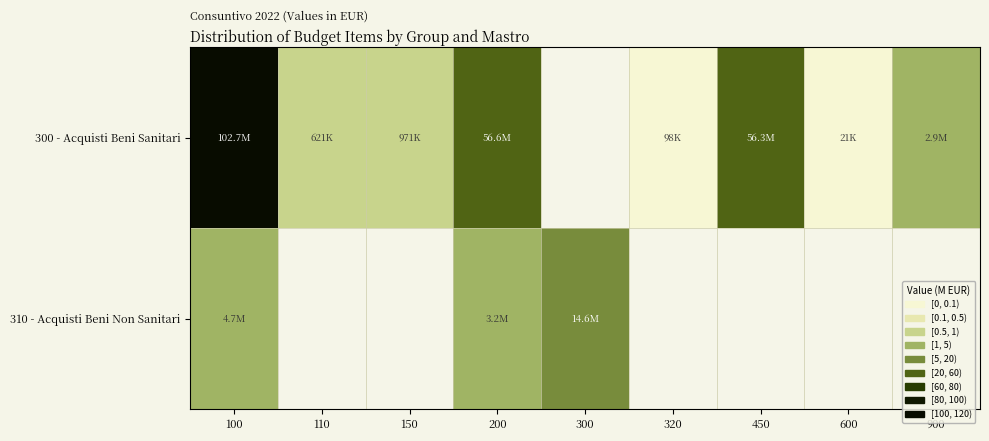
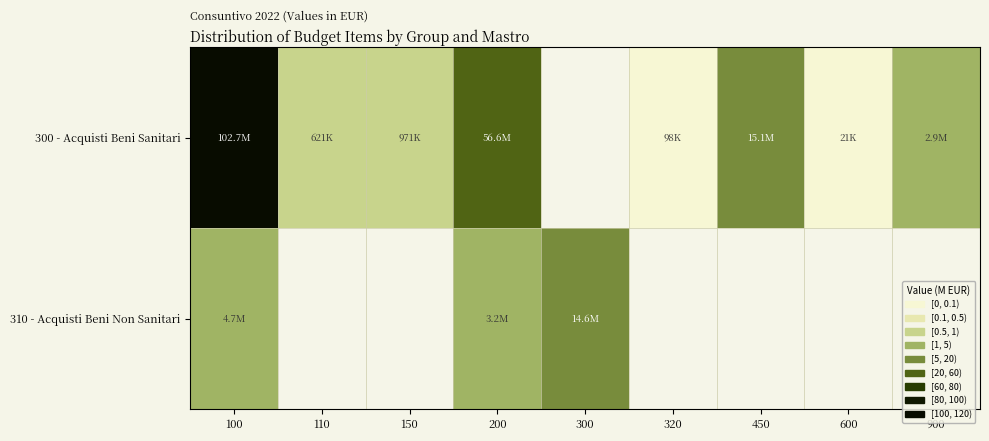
300 - Acquisti Beni Sanitari, 450: 56.3M -> 15.1M
